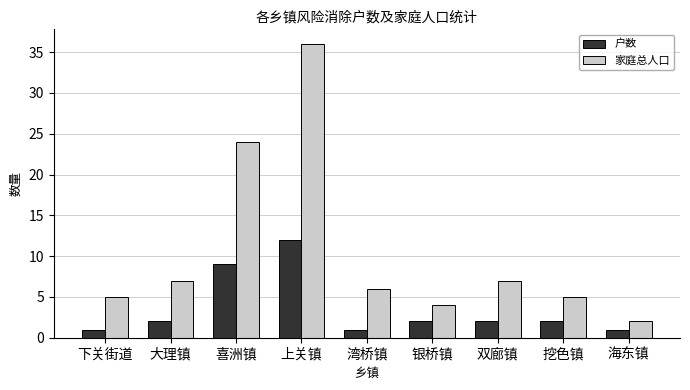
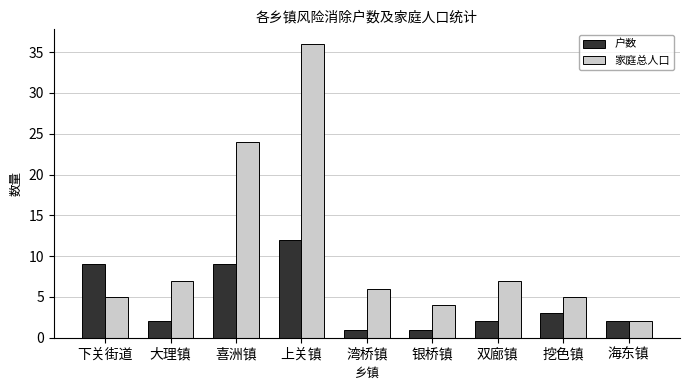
户数, 下关街道: 1 -> 9
户数, 银桥镇: 2 -> 1
户数, 挖色镇: 2 -> 3
户数, 海东镇: 1 -> 2
